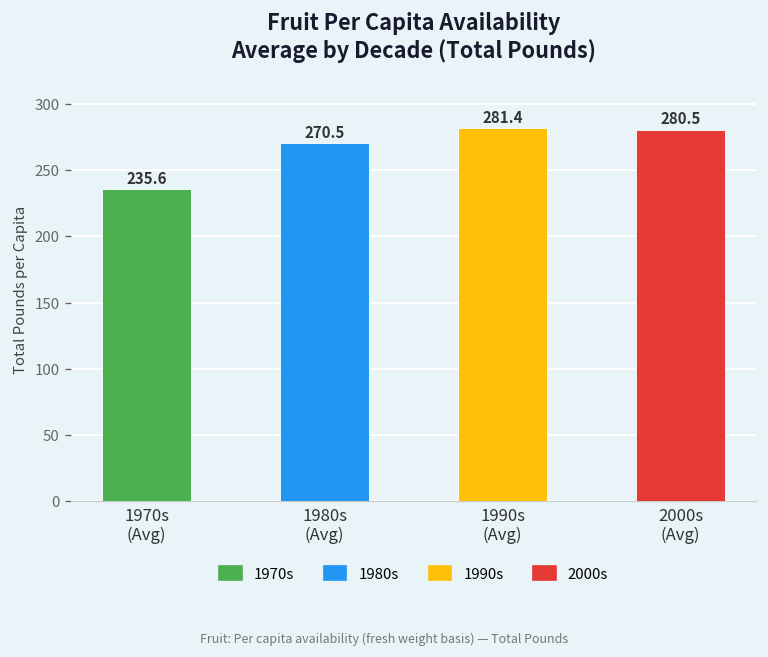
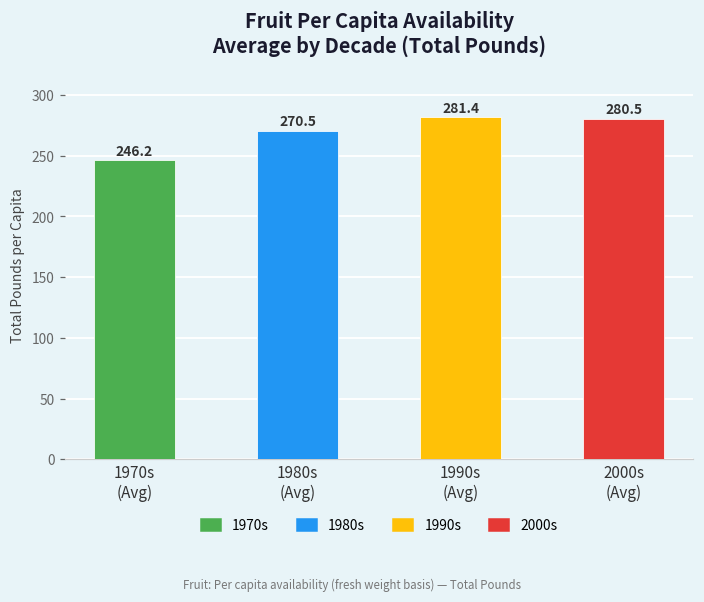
1970s (Avg): 235.6 -> 246.2
